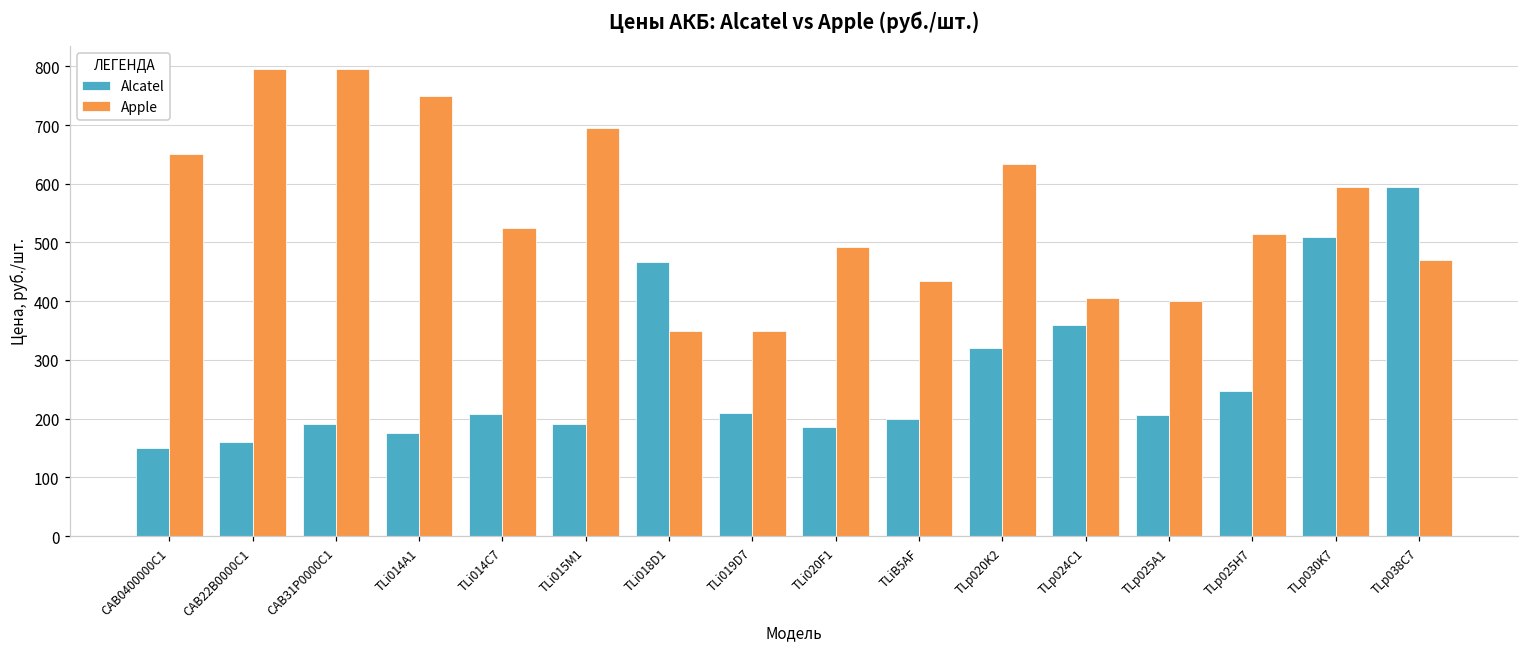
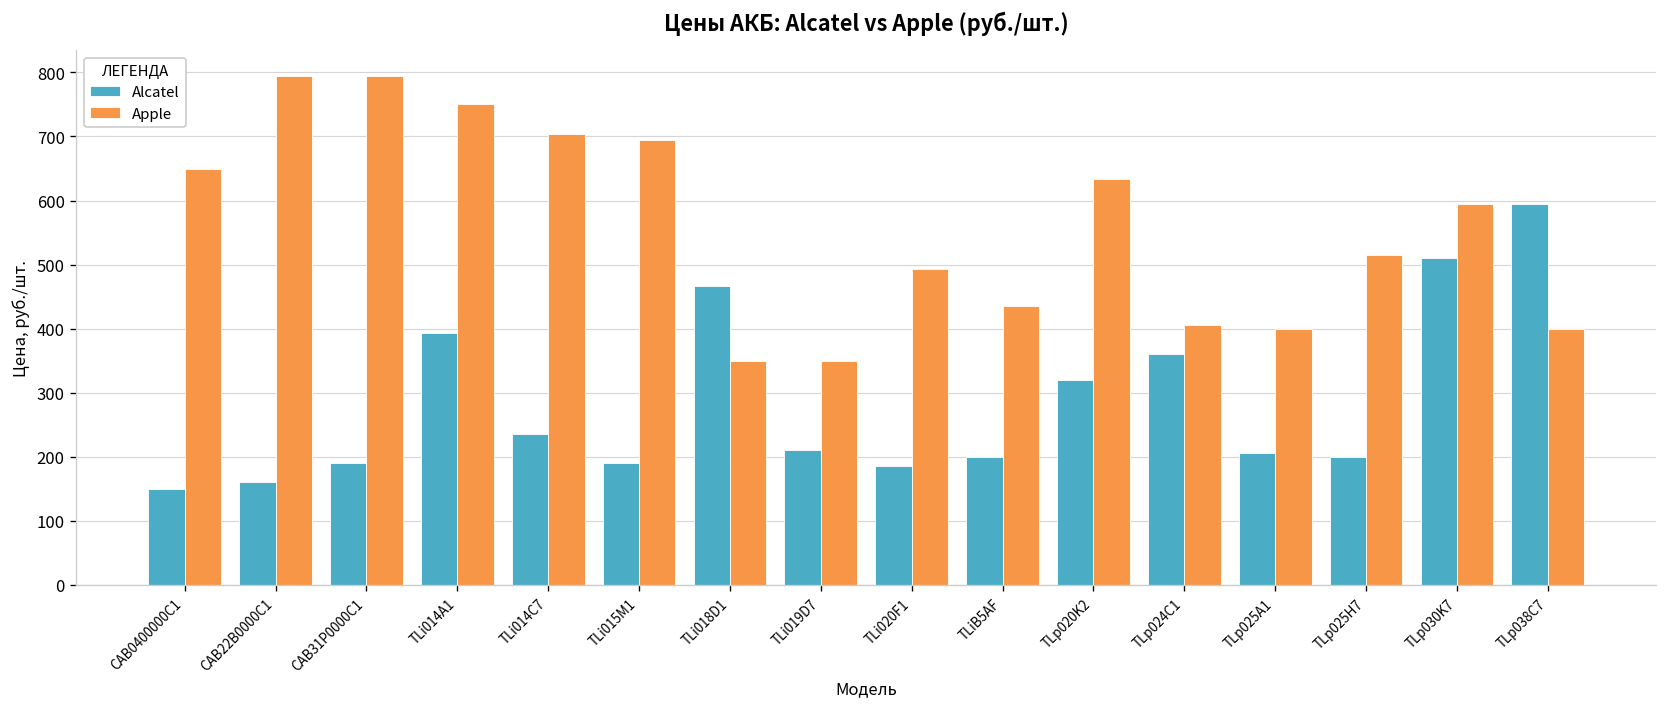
Alcatel, TLi014A1: 180 -> 390
Alcatel, TLi014C7: 210 -> 240
Apple, TLi014C7: 530 -> 700
Alcatel, TLp025H7: 250 -> 200
Apple, TLp038C7: 470 -> 400
